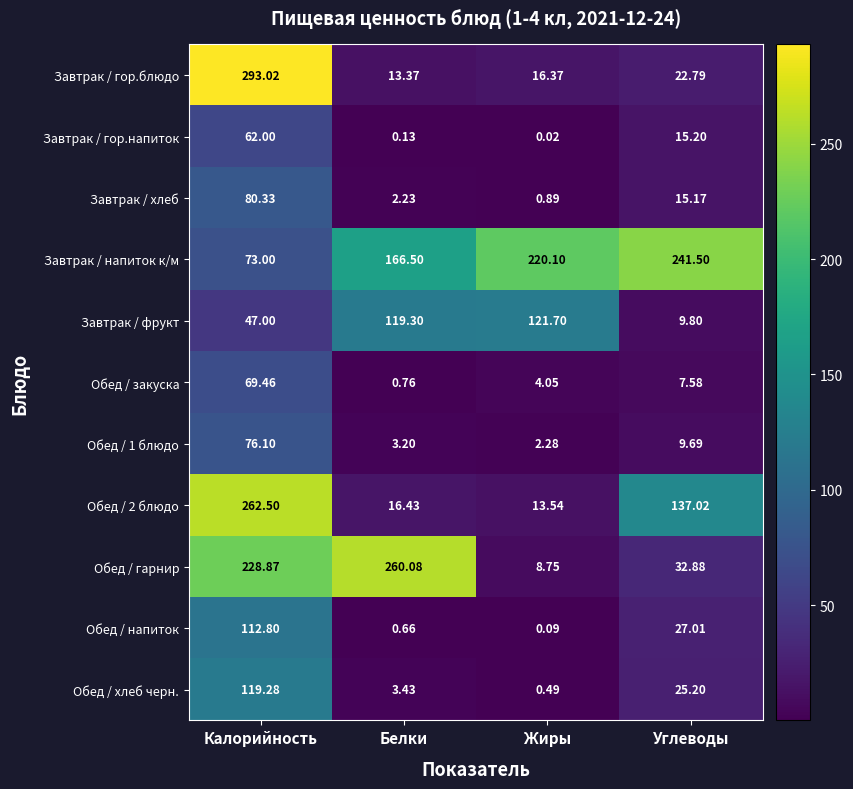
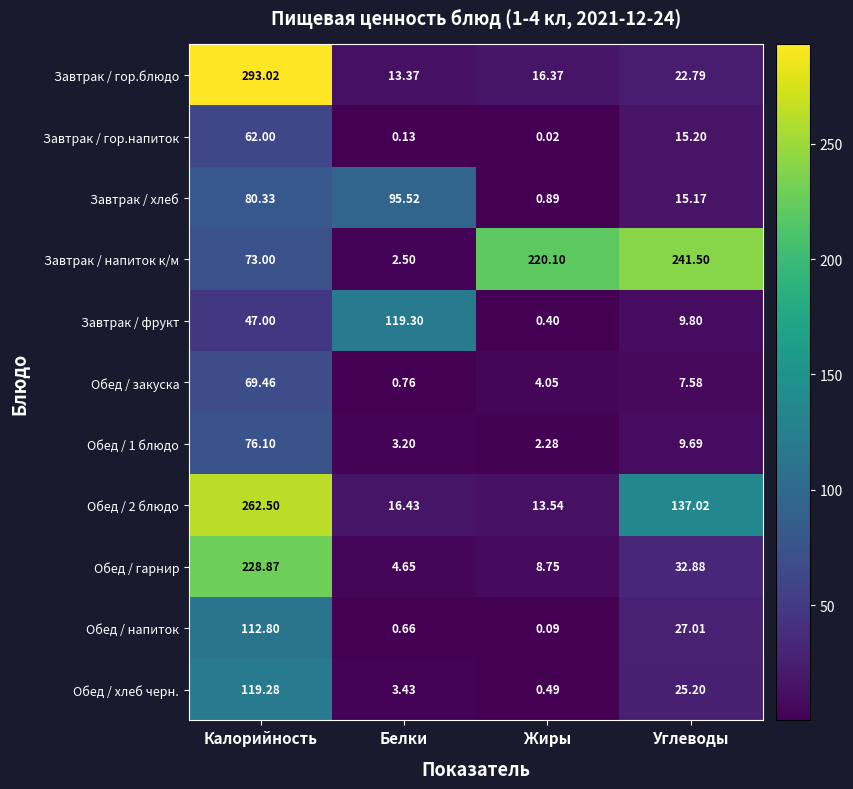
Завтрак / хлеб, Белки: 2.23 -> 95.52
Завтрак / напиток к/м, Белки: 166.50 -> 2.50
Завтрак / фрукт, Жиры: 121.70 -> 0.40
Обед / гарнир, Белки: 260.08 -> 4.65
